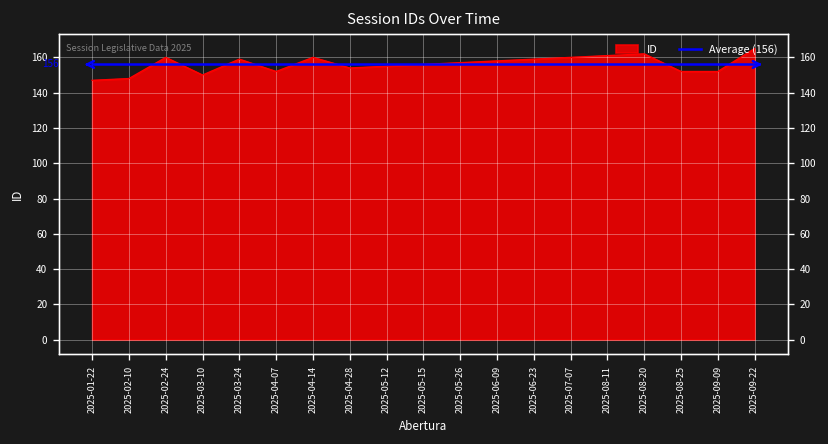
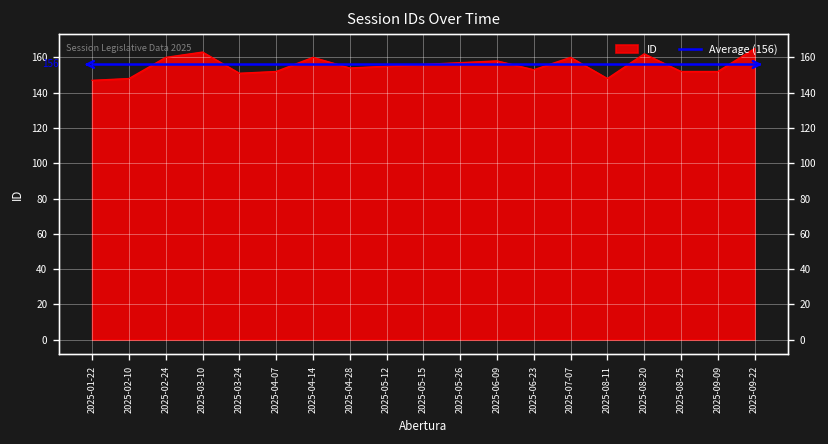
ID, 2025-03-10: 150 -> 163
ID, 2025-03-24: 159 -> 151
ID, 2025-06-23: 159 -> 153
ID, 2025-08-11: 161 -> 148
